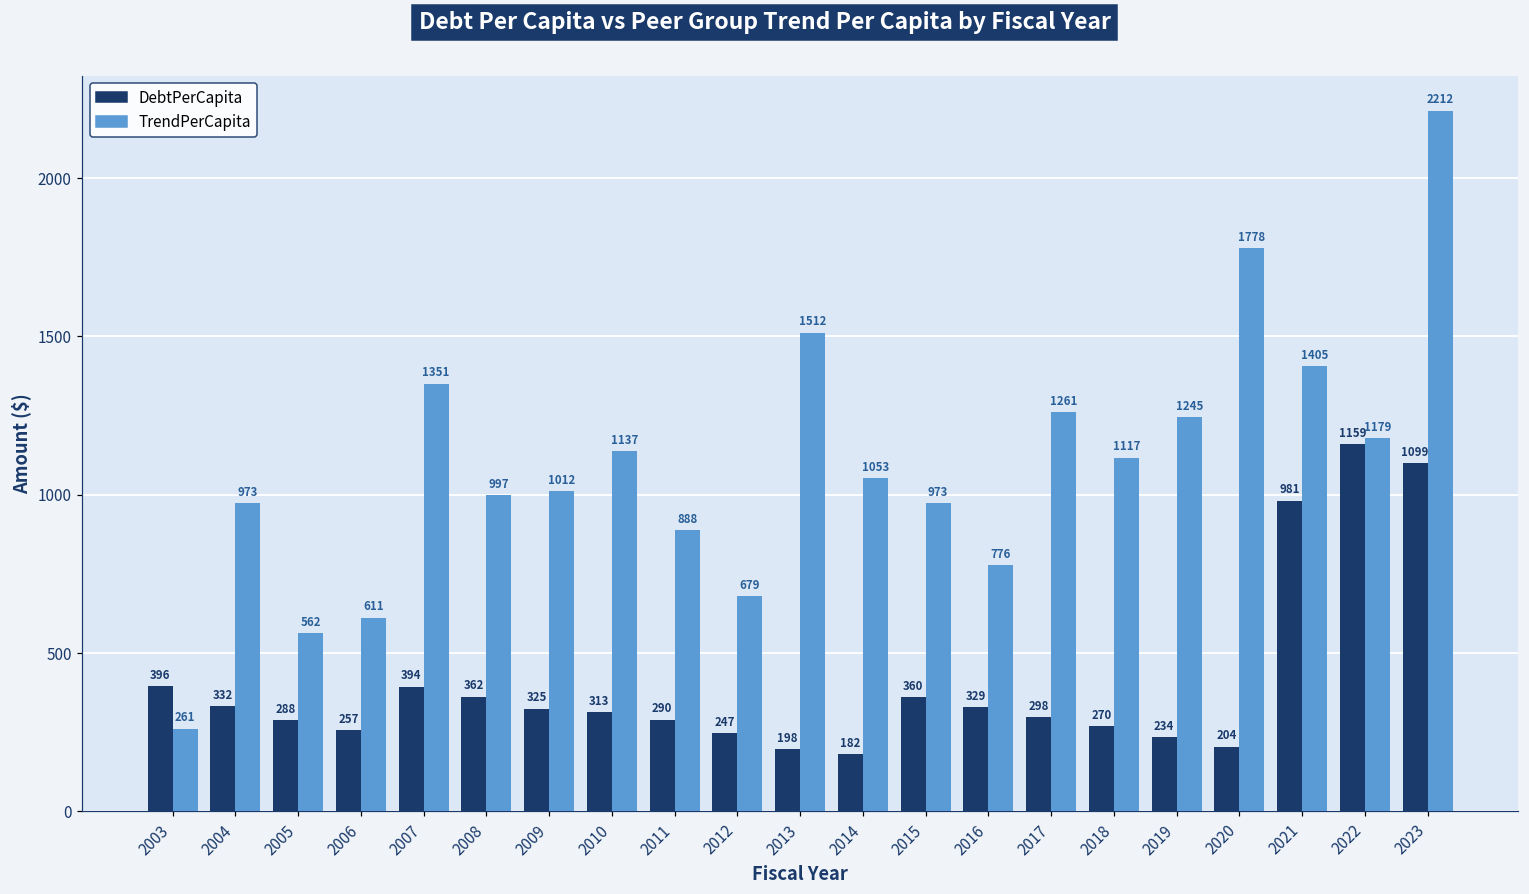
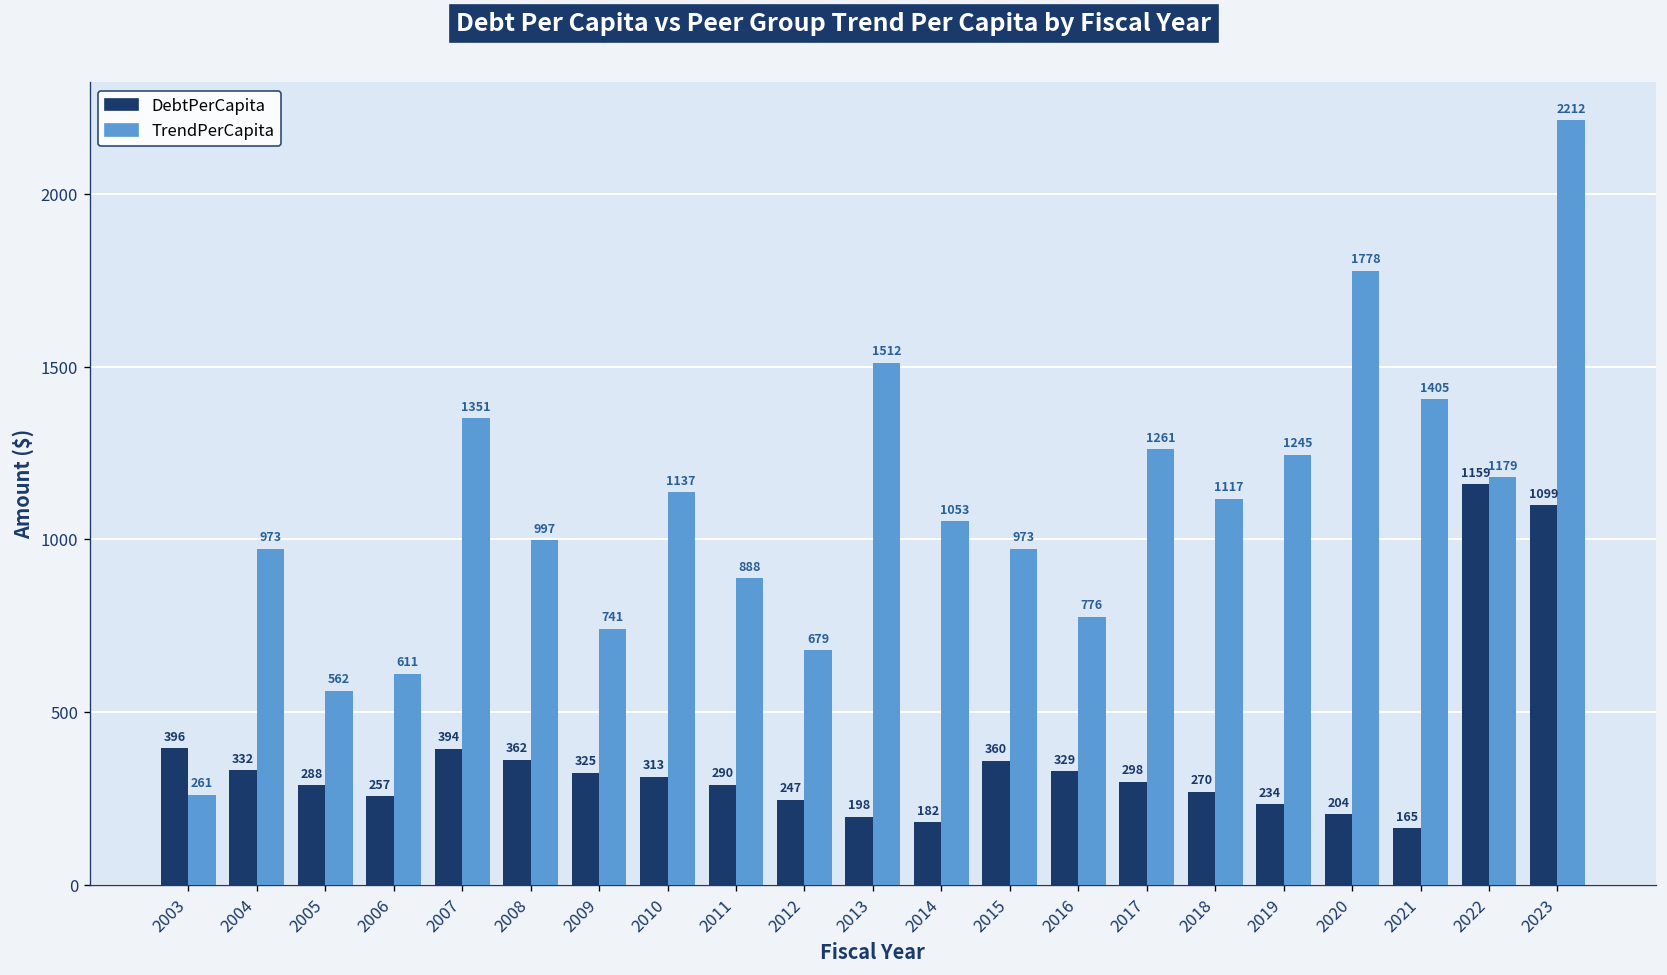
TrendPerCapita, 2009: 1012 -> 741
DebtPerCapita, 2021: 981 -> 165
